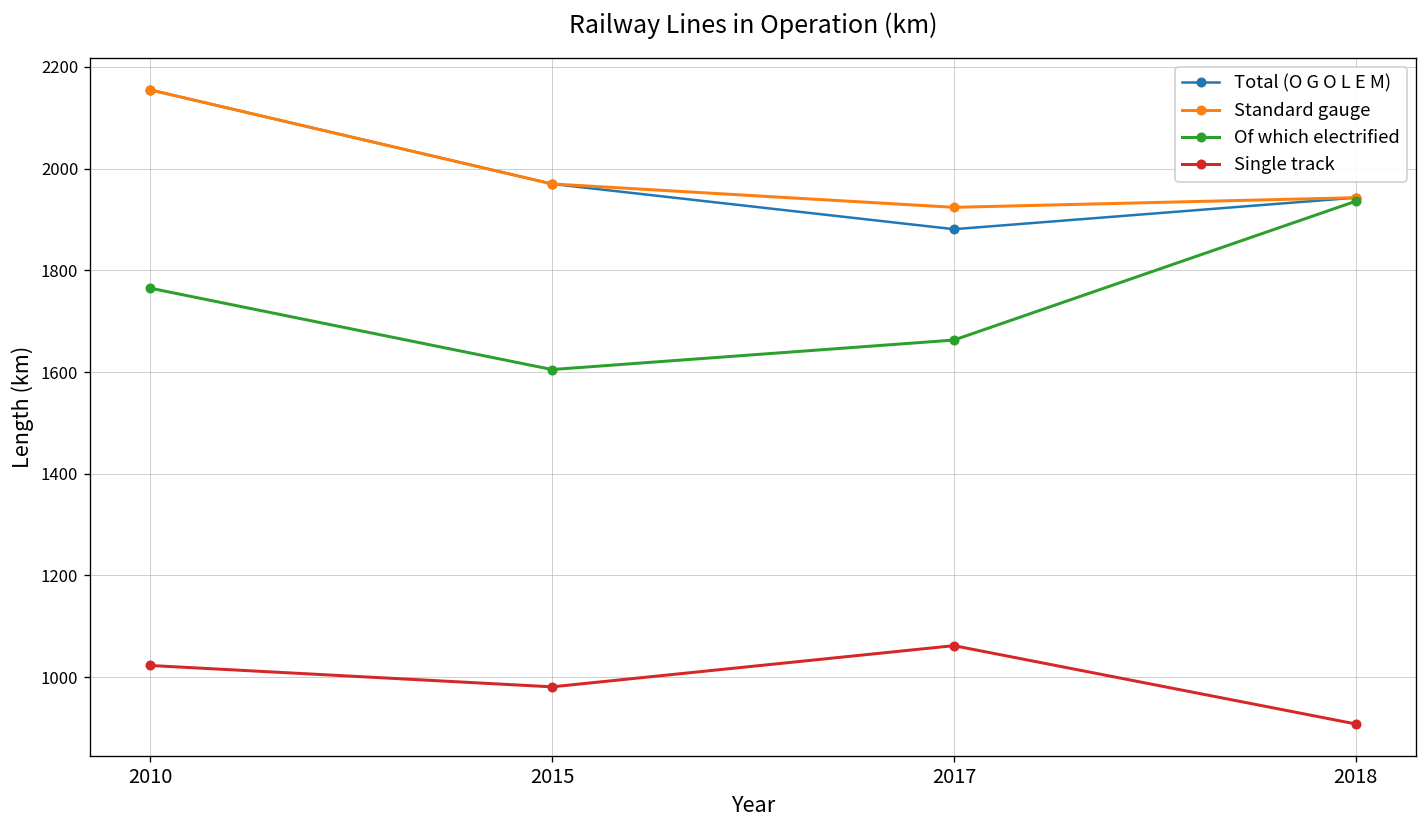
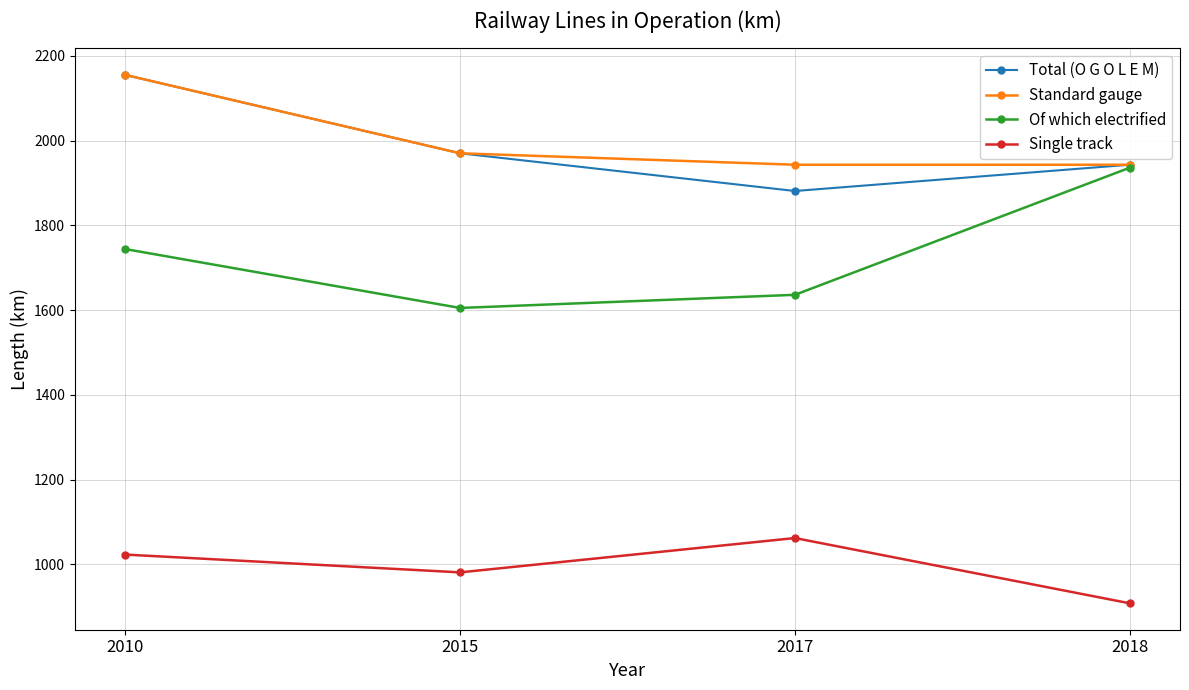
Of which electrified, 2010: 1770 -> 1740
Standard gauge, 2017: 1920 -> 1940
Of which electrified, 2017: 1660 -> 1640
